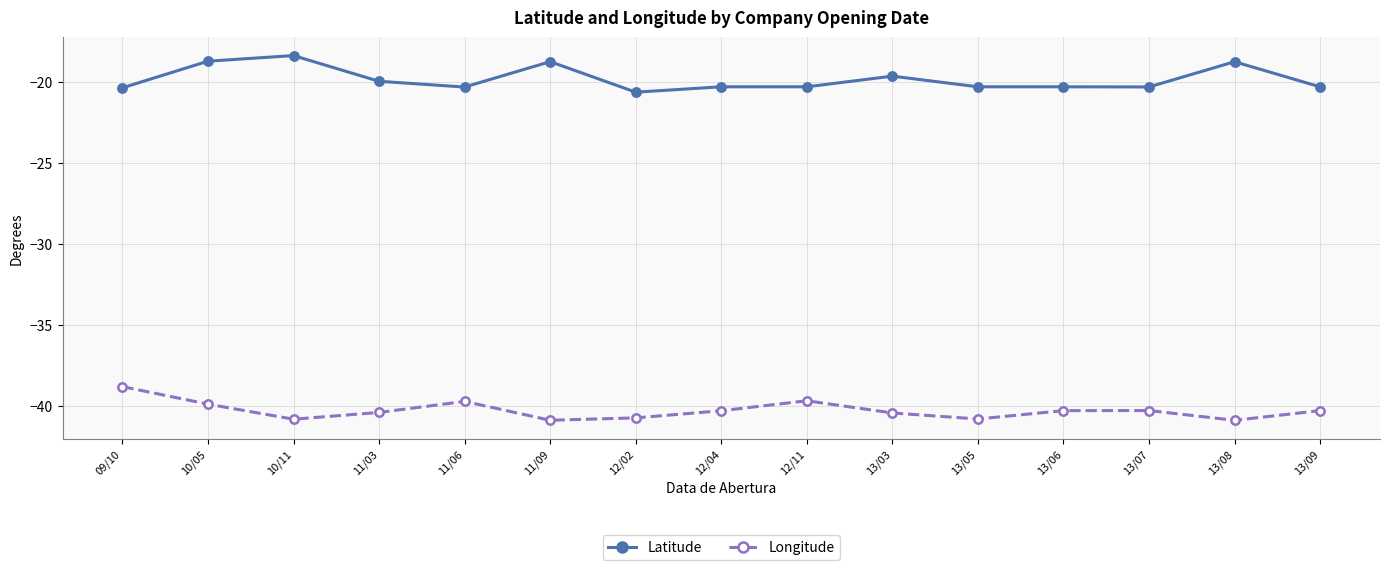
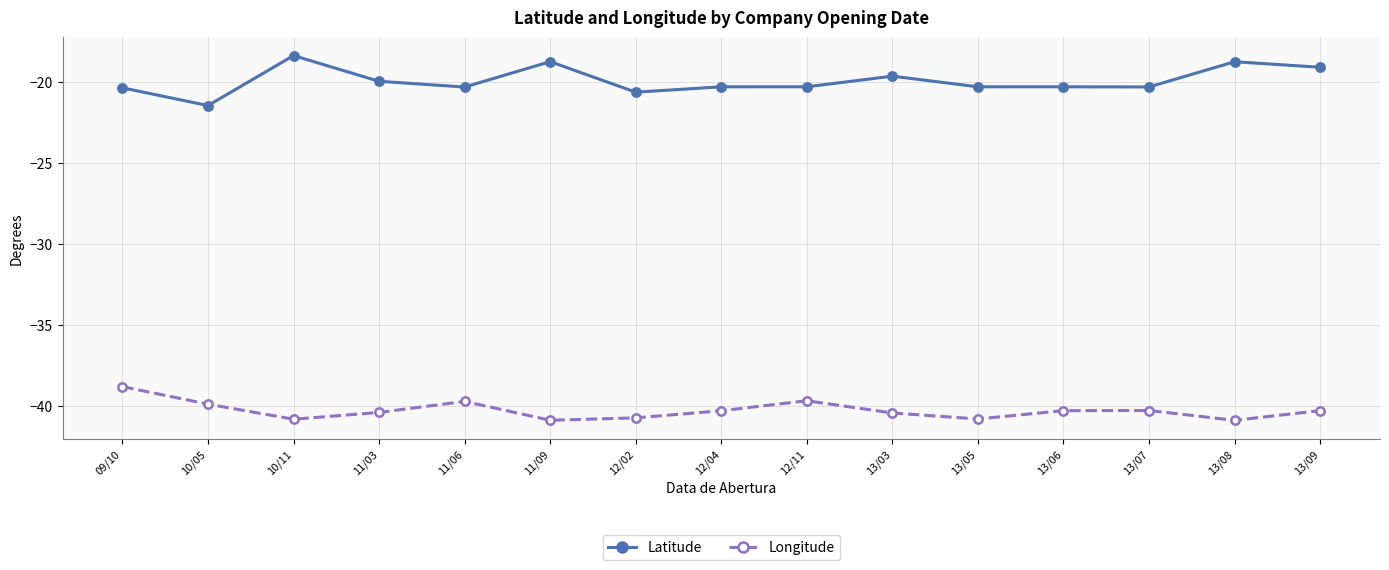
Latitude, 10/05: -18.7 -> -21.5
Latitude, 13/09: -20.3 -> -19.1
